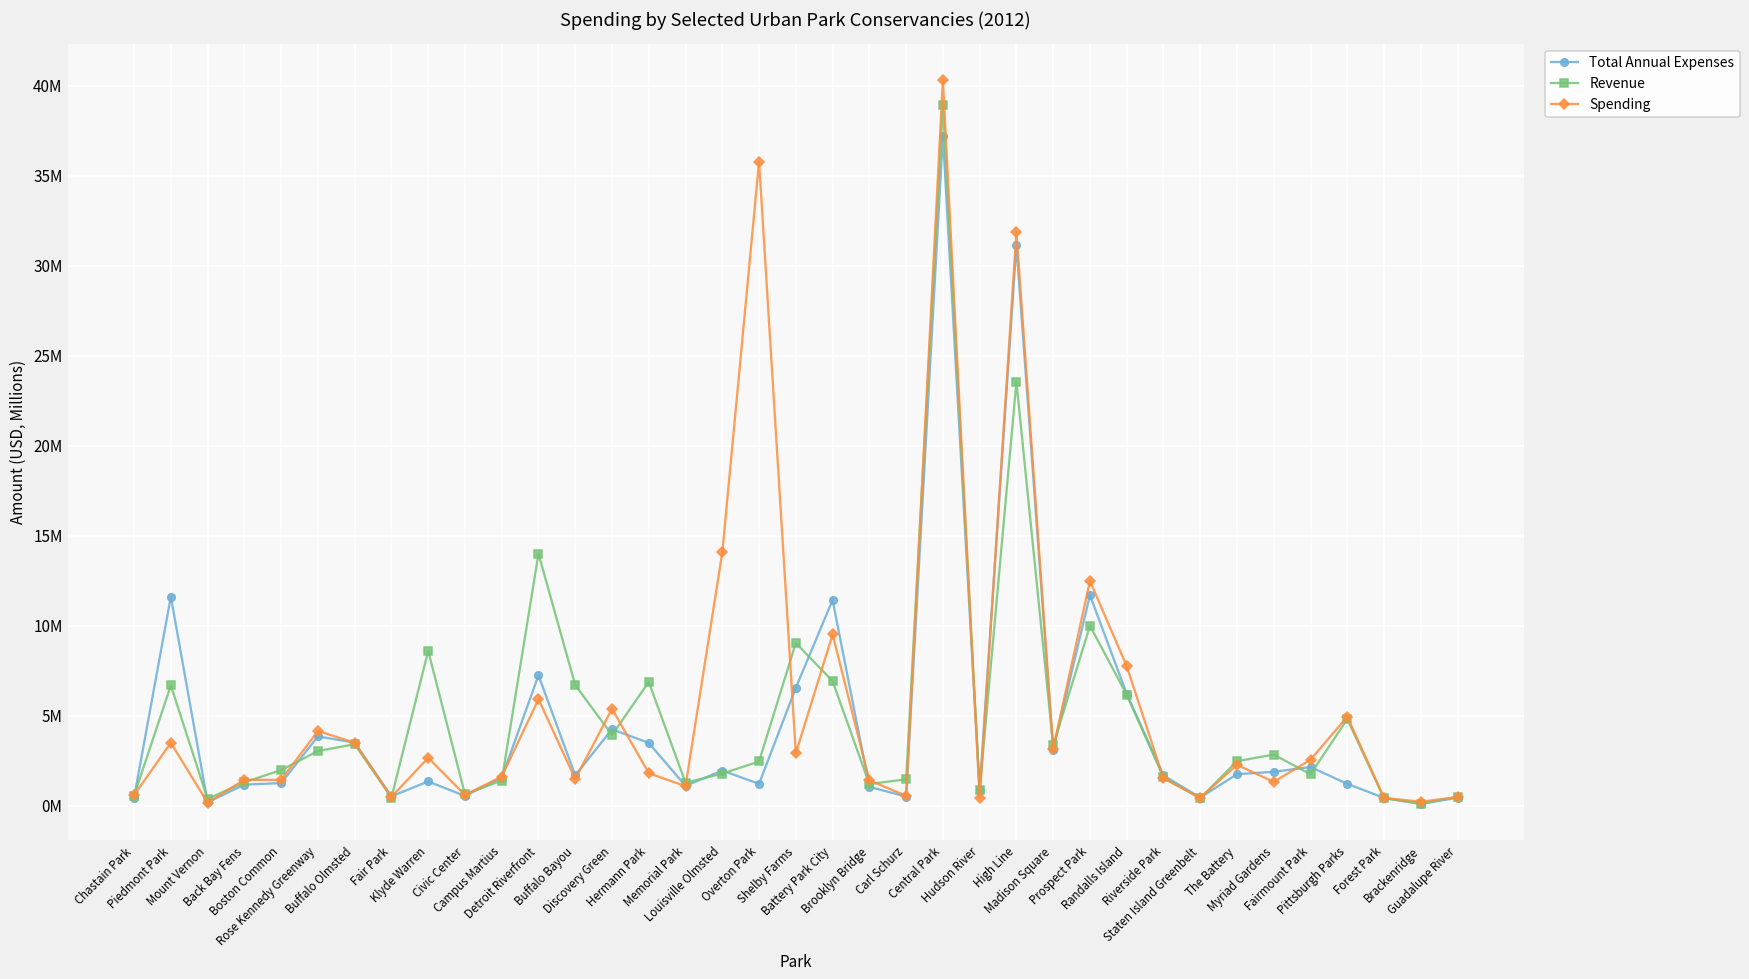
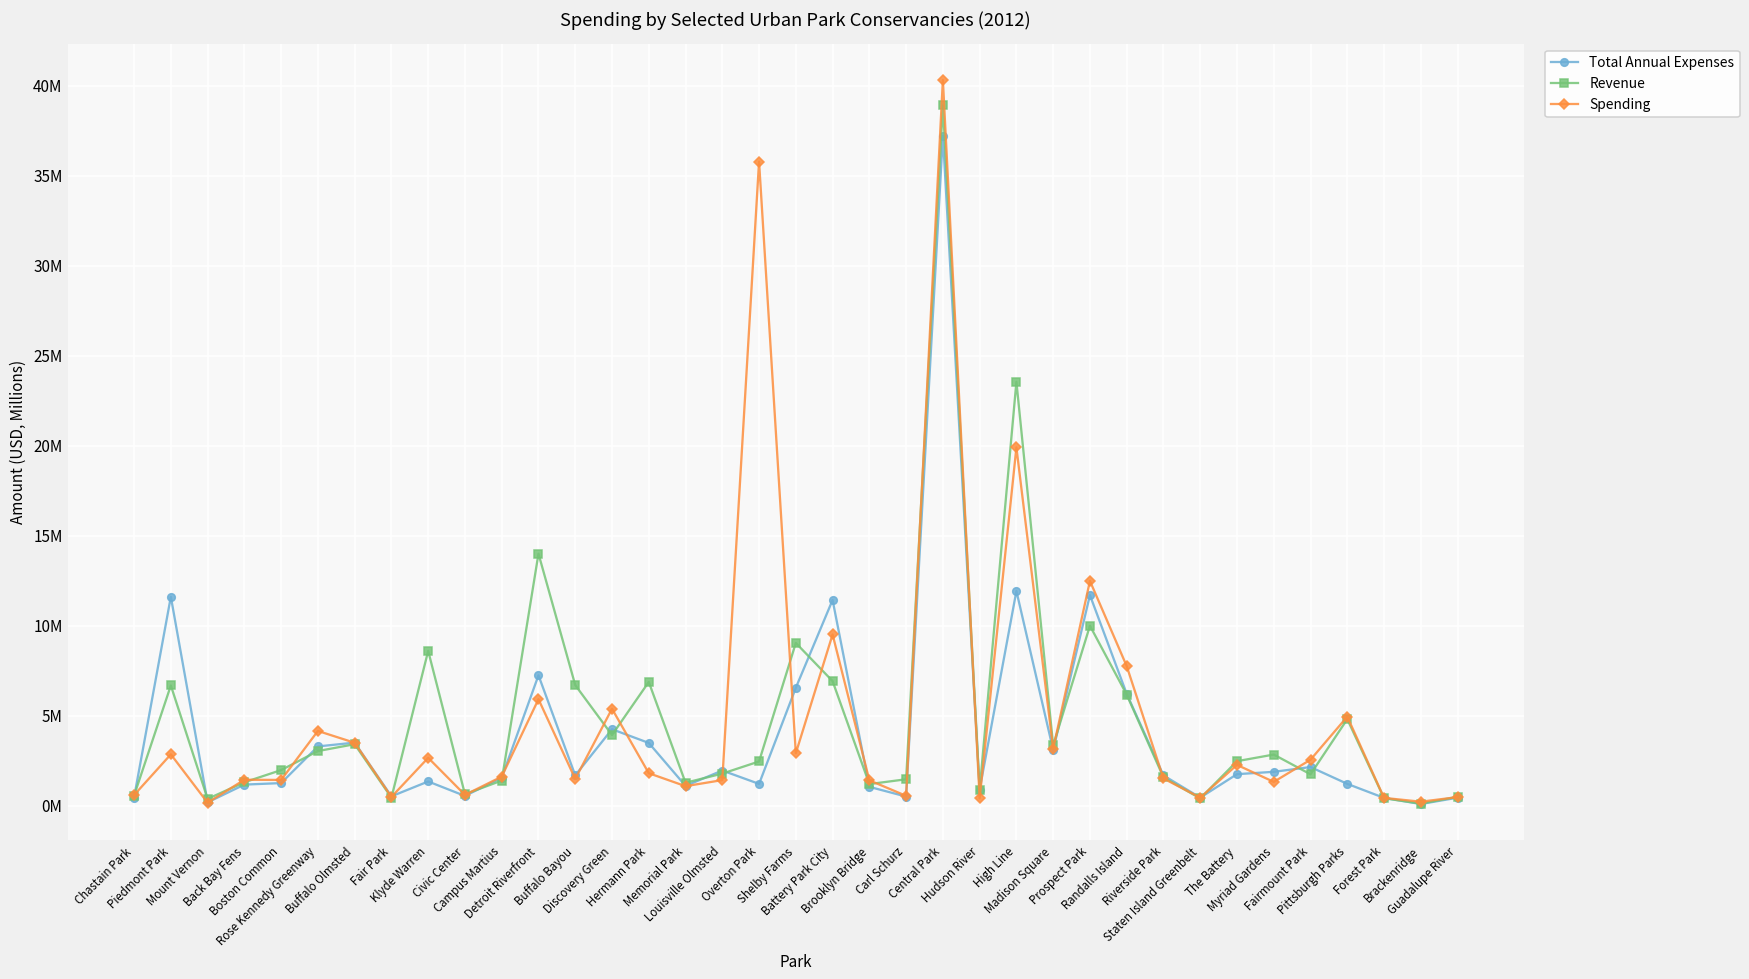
Spending, Piedmont Park: 3500000 -> 2900000
Total Annual Expenses, Rose Kennedy Greenway: 3800000 -> 3300000
Spending, Louisville Olmsted: 14100000 -> 1400000
Total Annual Expenses, High Line: 31100000 -> 11900000
Spending, High Line: 31900000 -> 19900000
